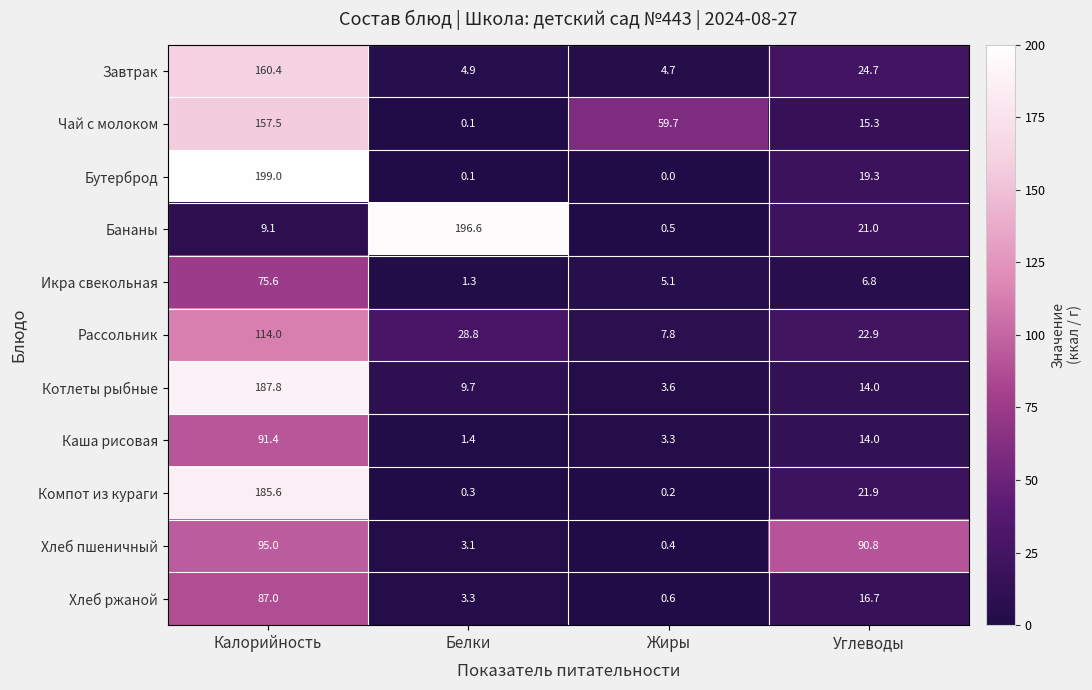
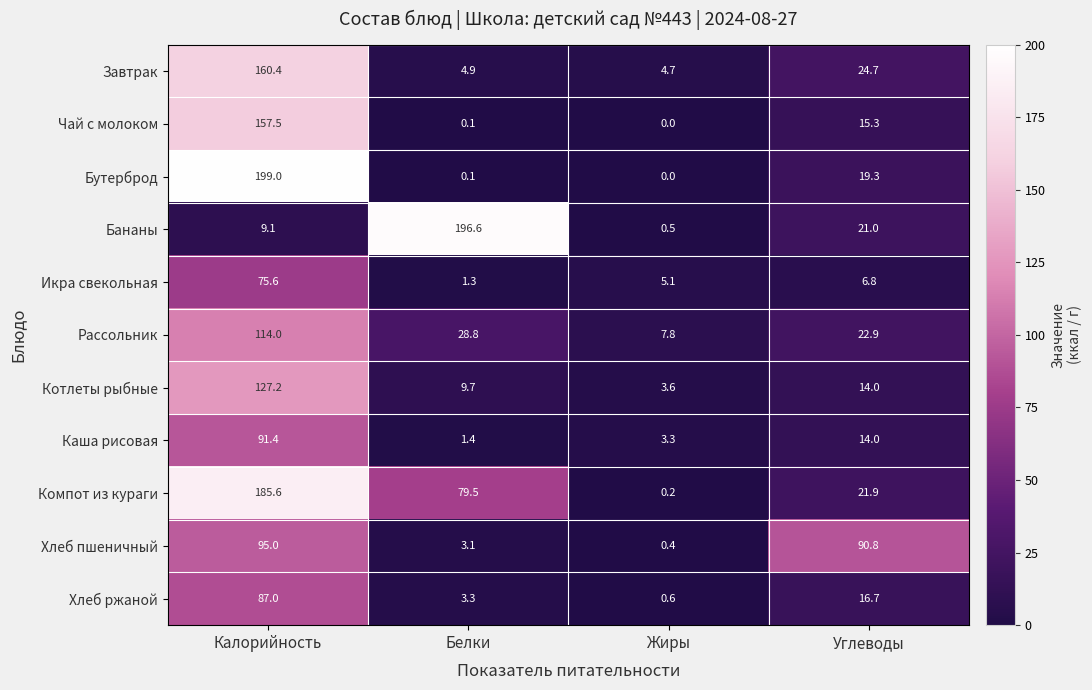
Чай с молоком, Жиры: 59.7 -> 0.0
Котлеты рыбные, Калорийность: 187.8 -> 127.2
Компот из кураги, Белки: 0.3 -> 79.5
